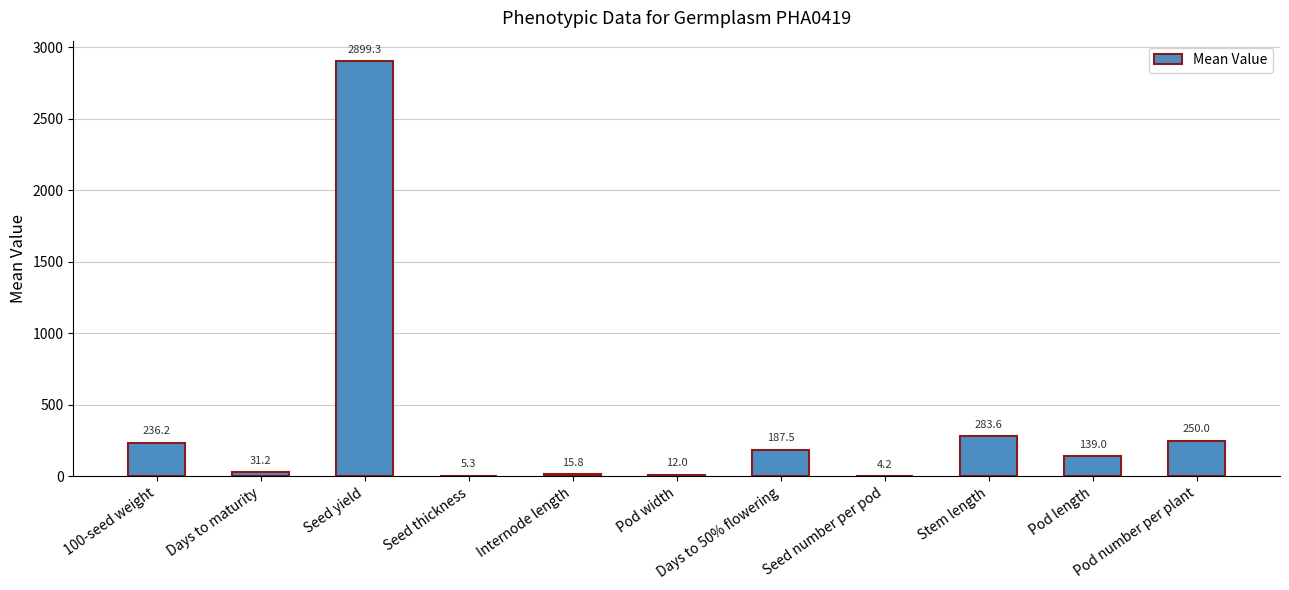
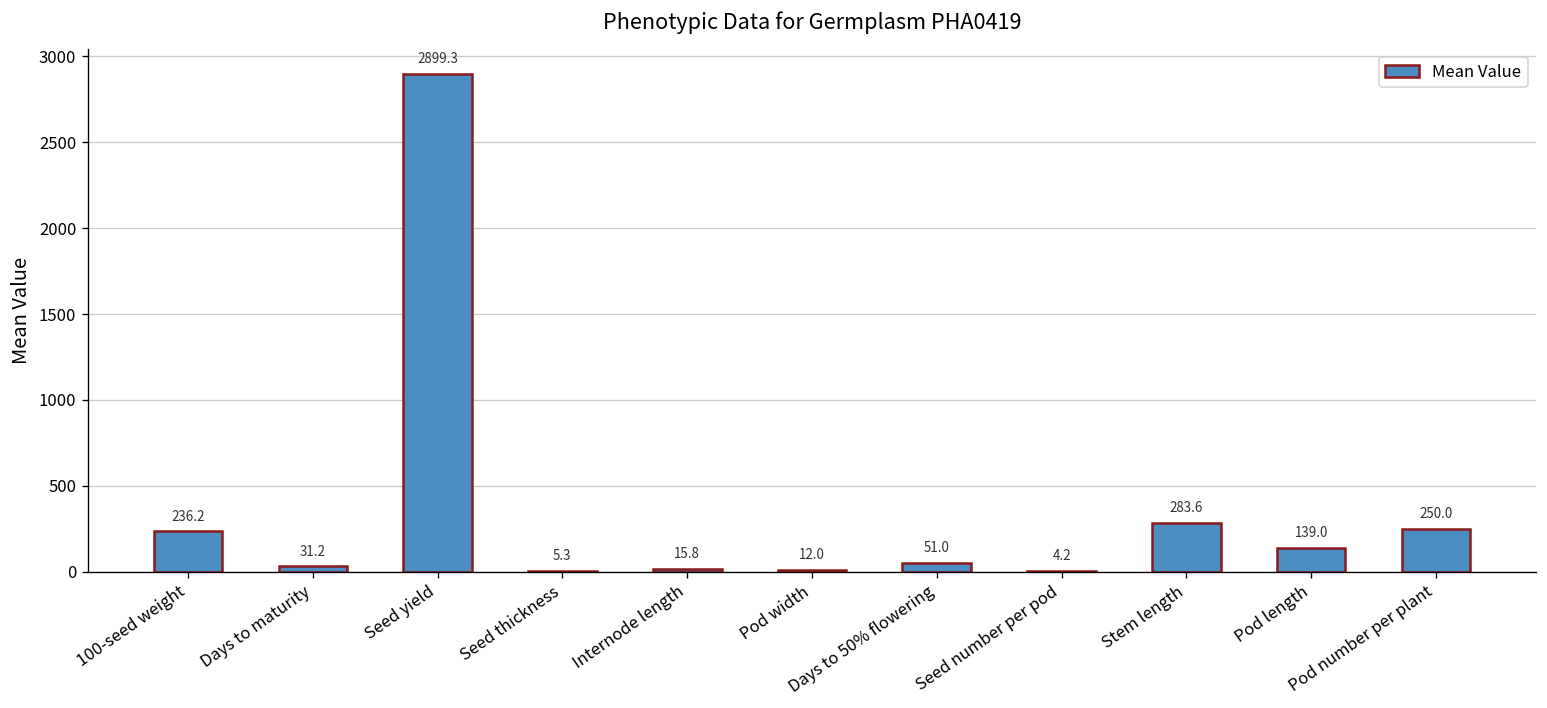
Days to 50% flowering: 187.5 -> 51.0
